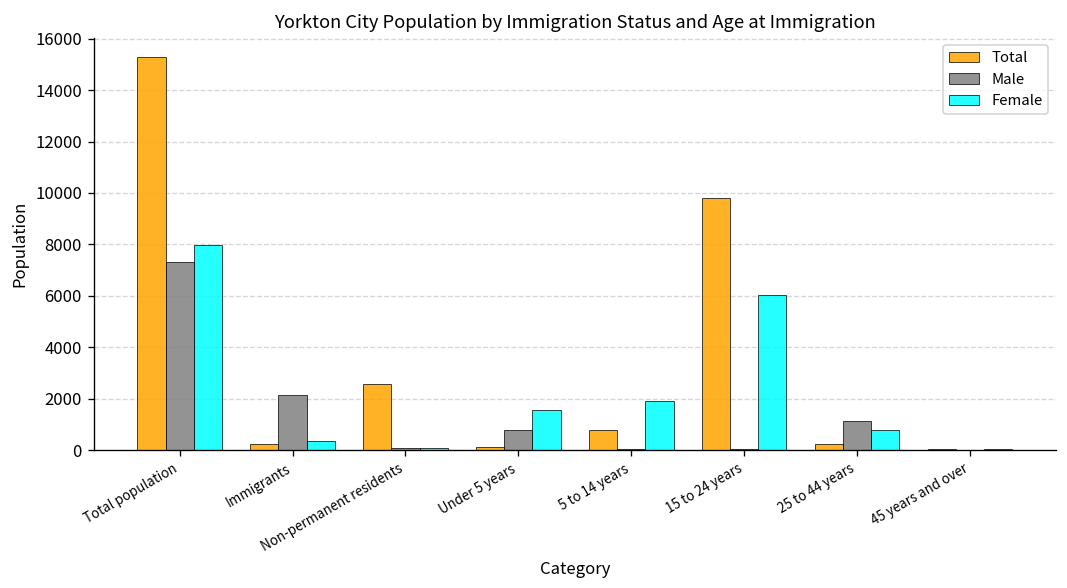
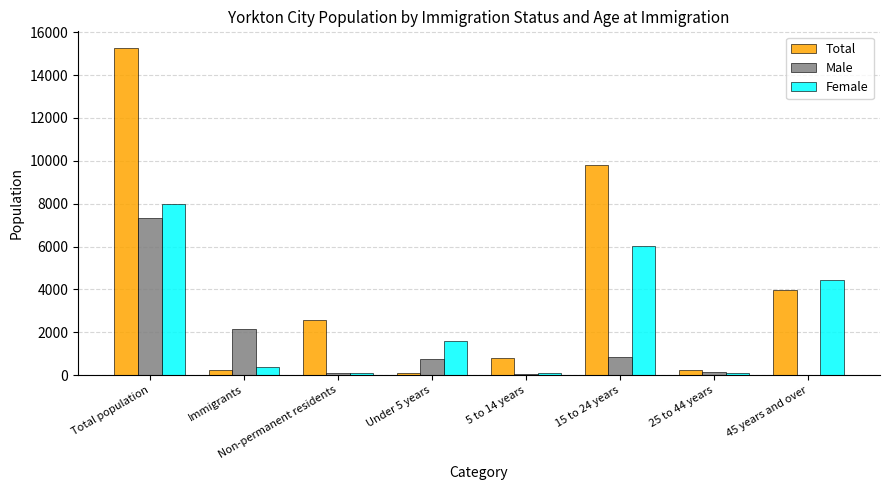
Female, 5 to 14 years: 1900 -> 100
Male, 15 to 24 years: 100 -> 800
Male, 25 to 44 years: 1200 -> 100
Female, 25 to 44 years: 800 -> 100
Total, 45 years and over: 0 -> 4000
Female, 45 years and over: 0 -> 4400
